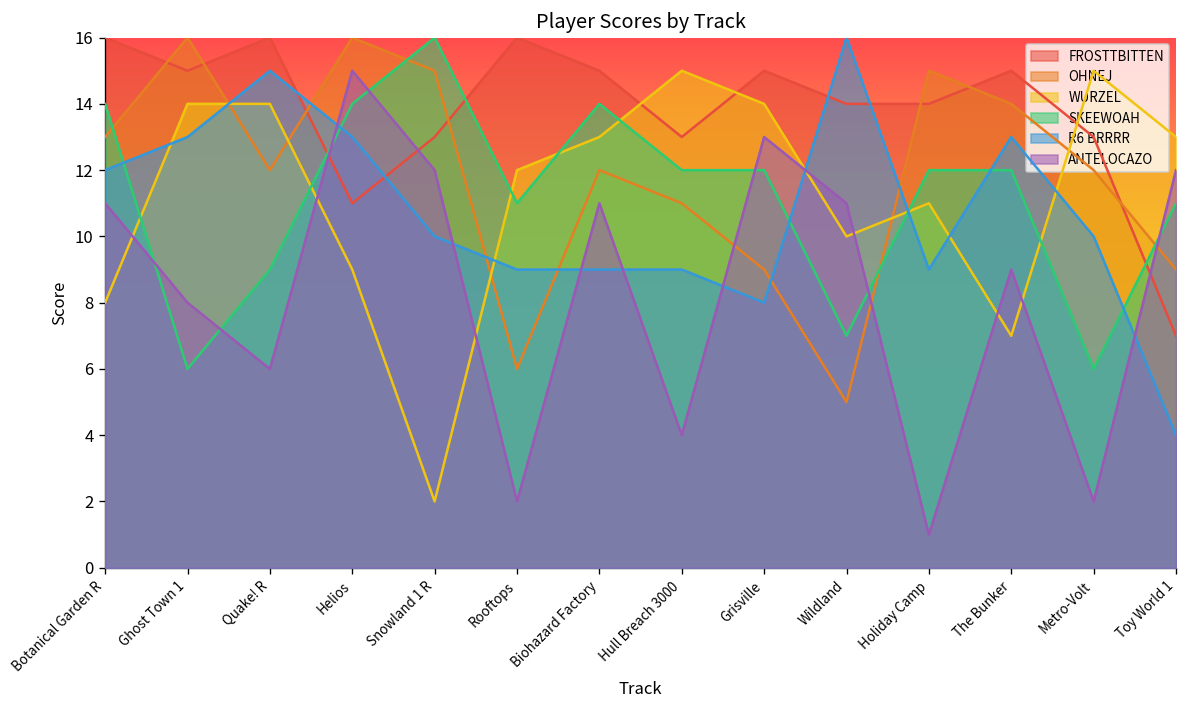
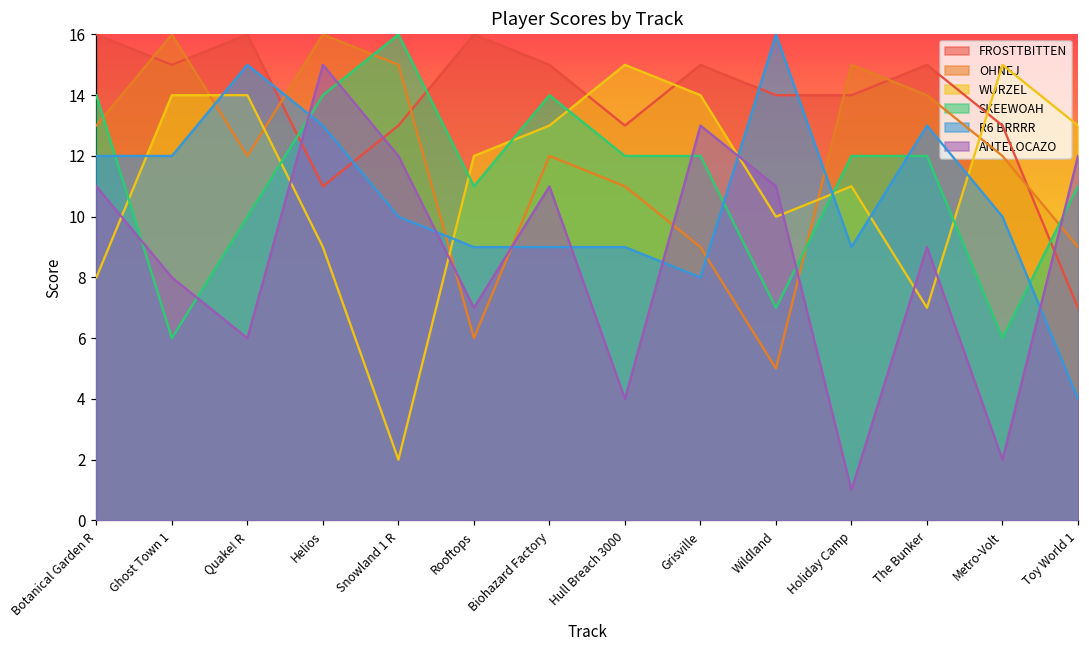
R6 BRRRR, Ghost Town 1: 13 -> 12
SKEEWOAH, Quake! R: 9 -> 10
ANTELOCAZO, Rooftops: 2 -> 7
